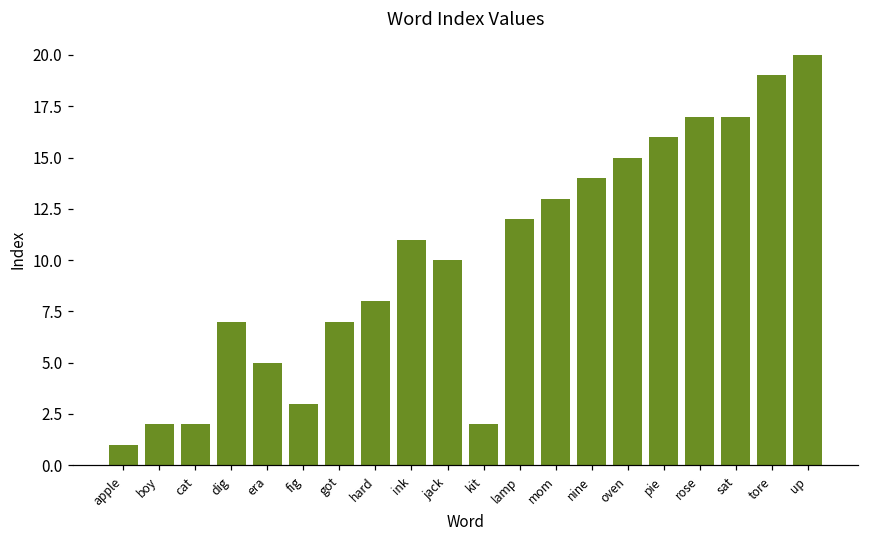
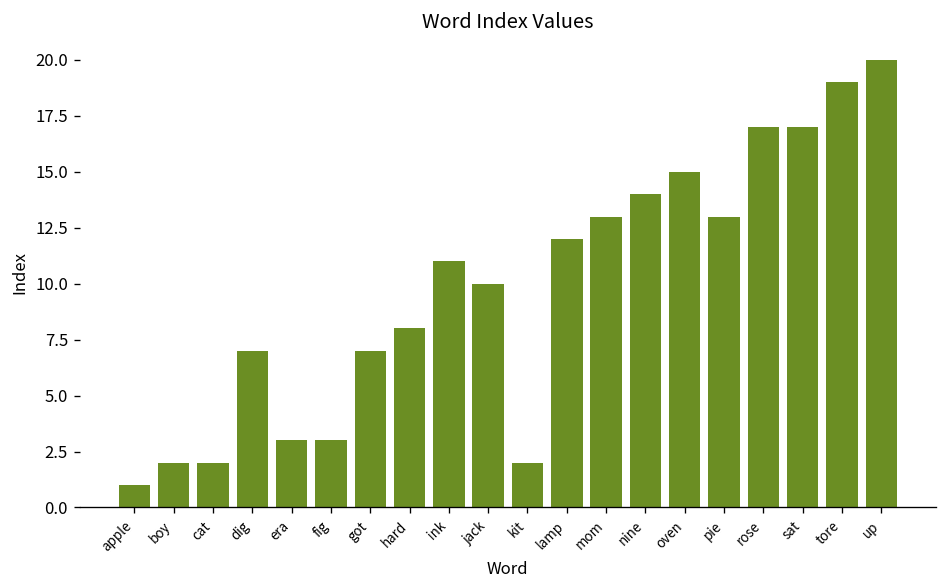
era: 5 -> 3
pie: 16 -> 13
